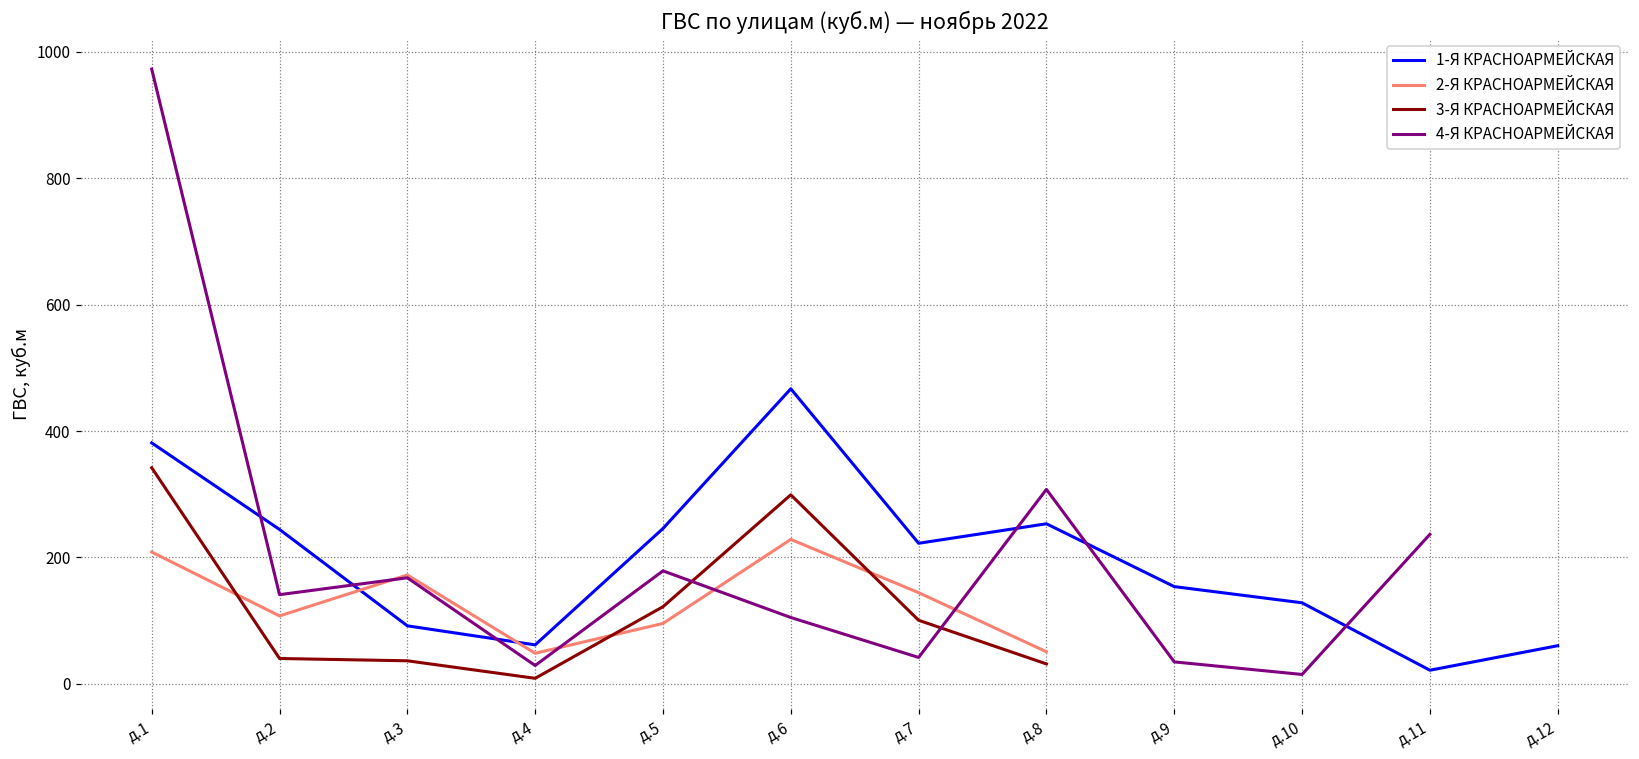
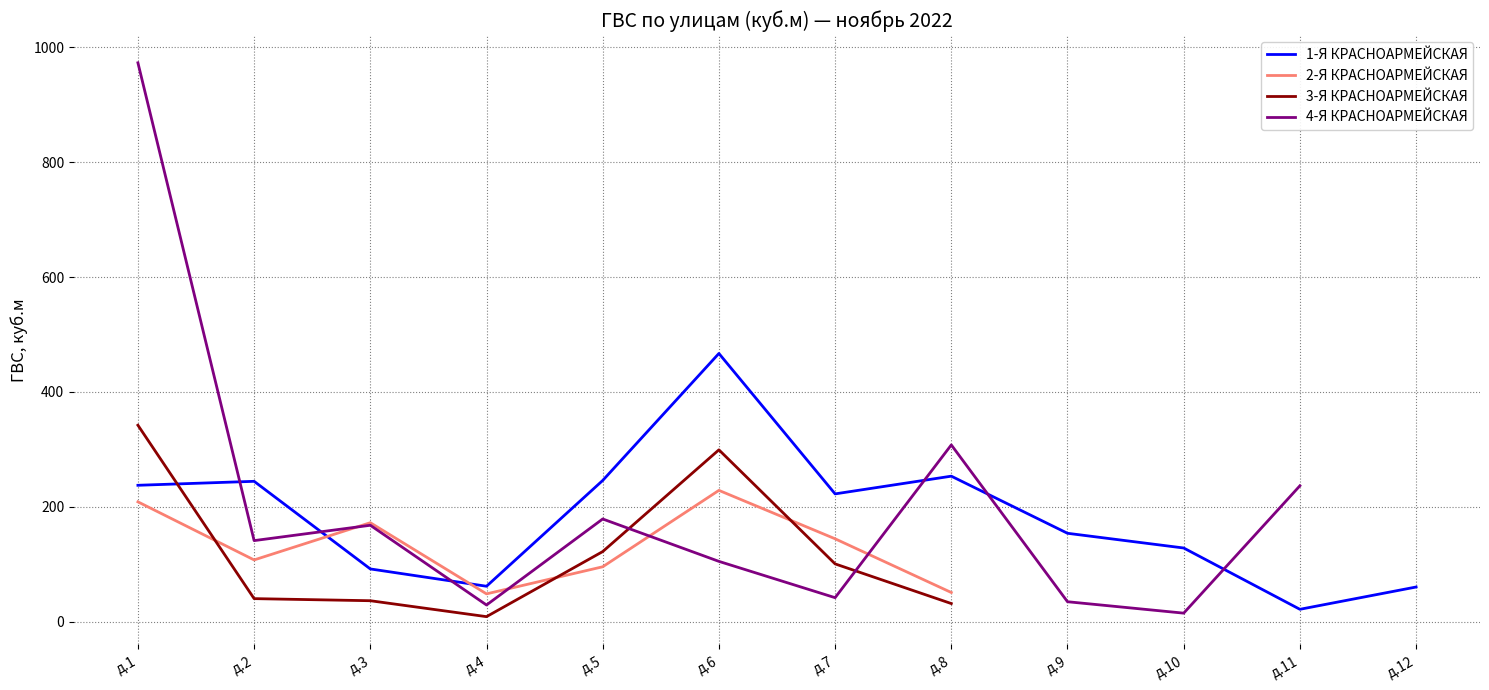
1-Я КРАСНОАРМЕЙСКАЯ, д.1: 380 -> 240
